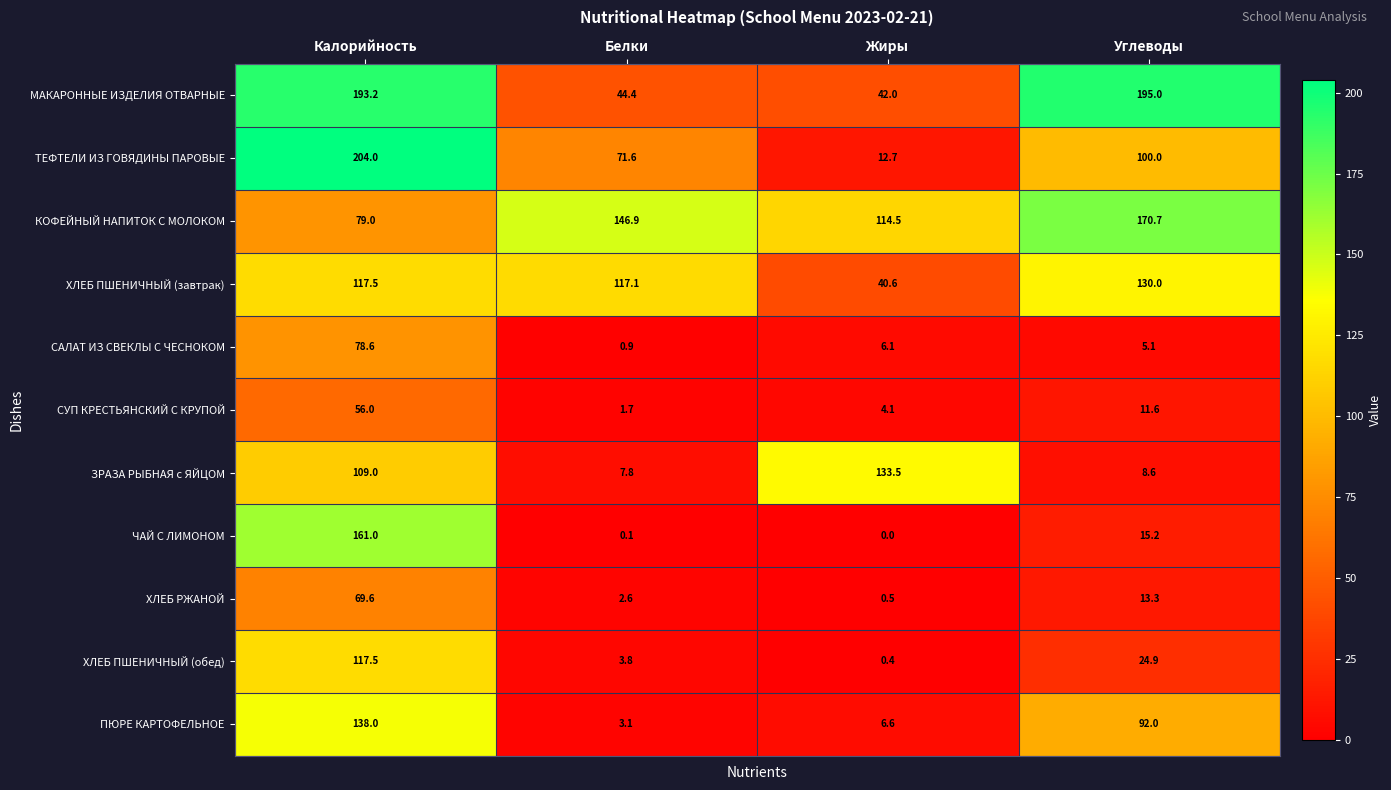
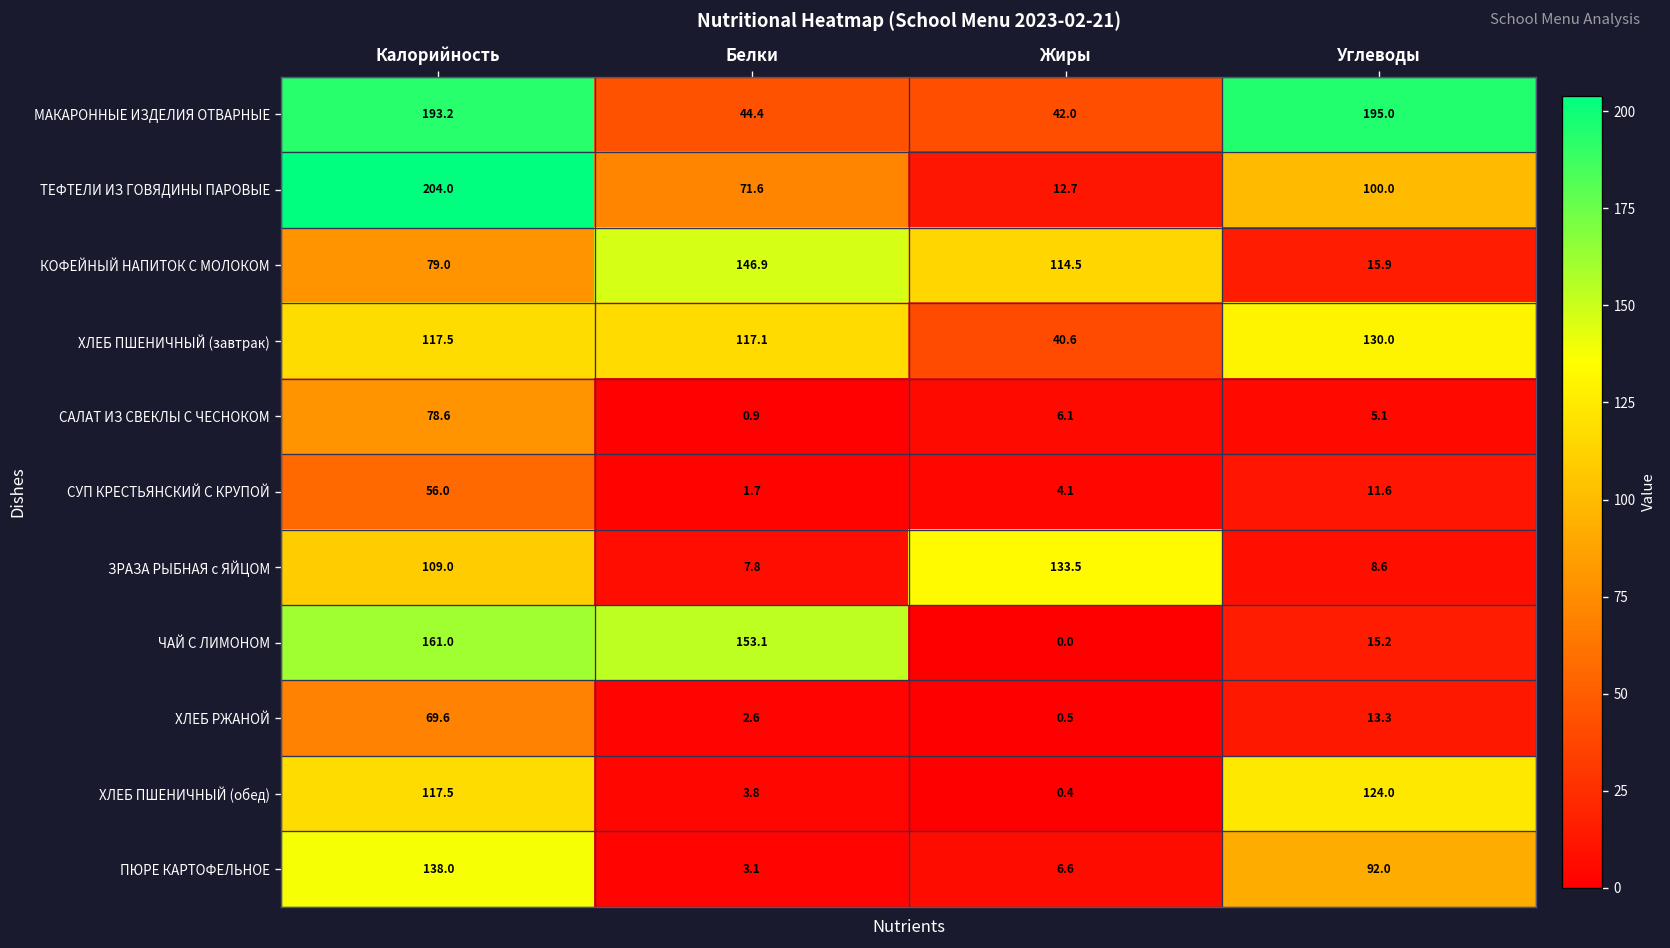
КОФЕЙНЫЙ НАПИТОК С МОЛОКОМ, Углеводы: 170.7 -> 15.9
ЧАЙ С ЛИМОНОМ, Белки: 0.1 -> 153.1
ХЛЕБ ПШЕНИЧНЫЙ (обед), Углеводы: 24.9 -> 124.0
